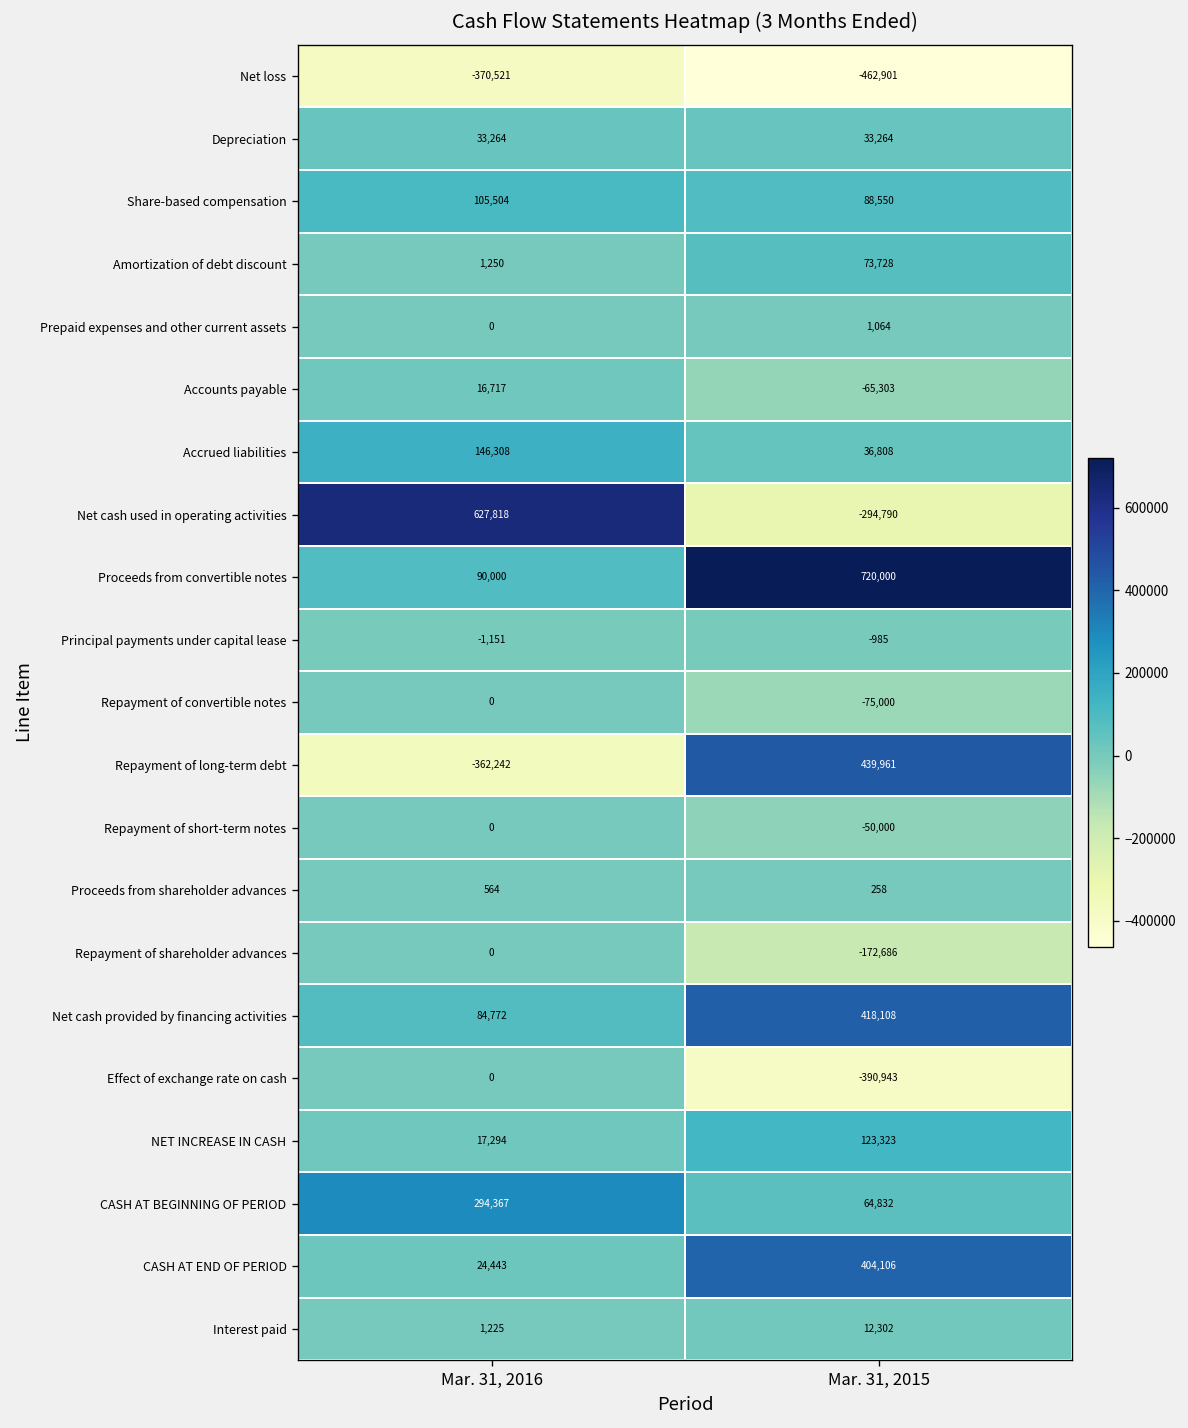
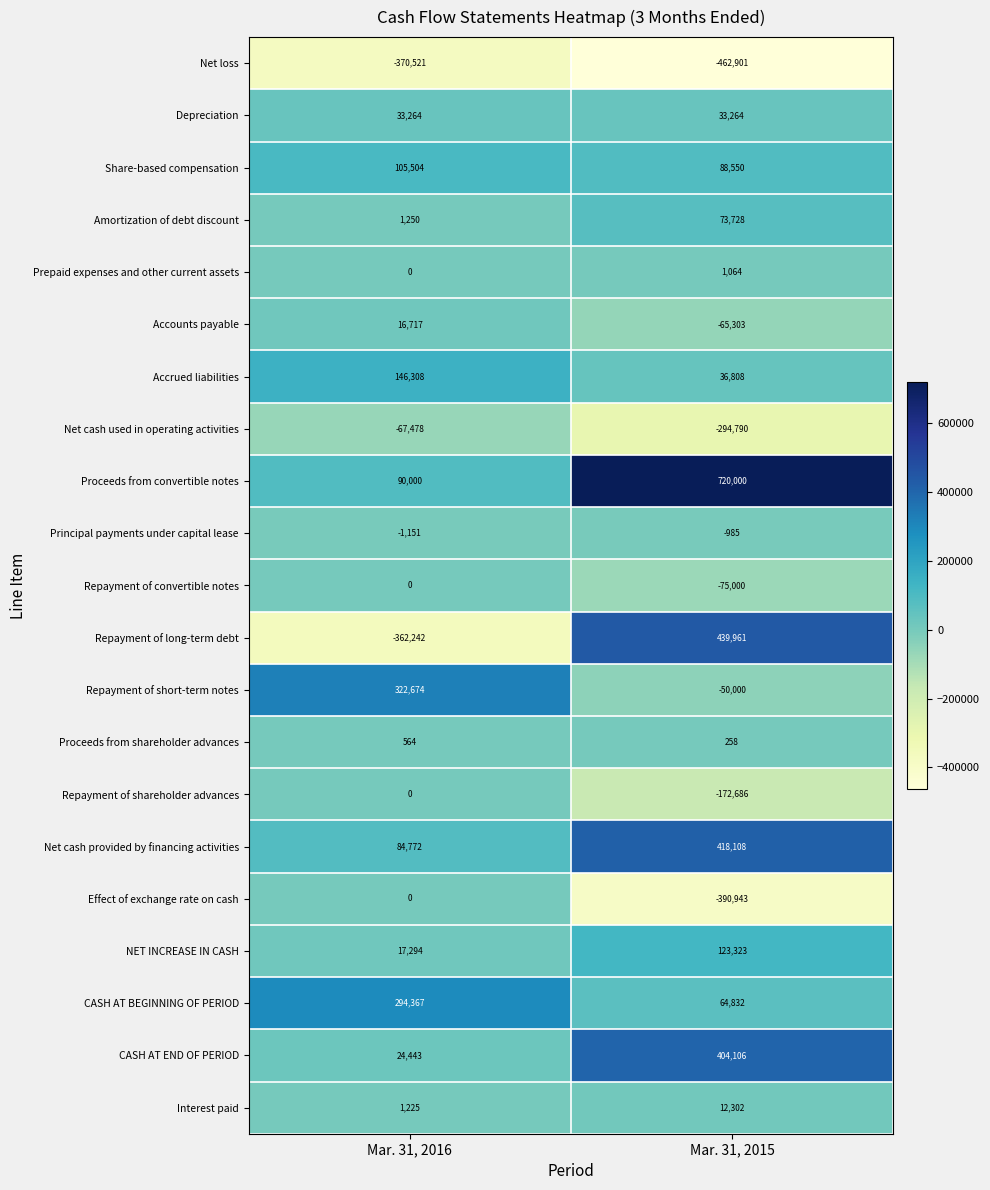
Net cash used in operating activities, Mar. 31, 2016: 627,818 -> -67,478
Repayment of short-term notes, Mar. 31, 2016: 0 -> 322,674
